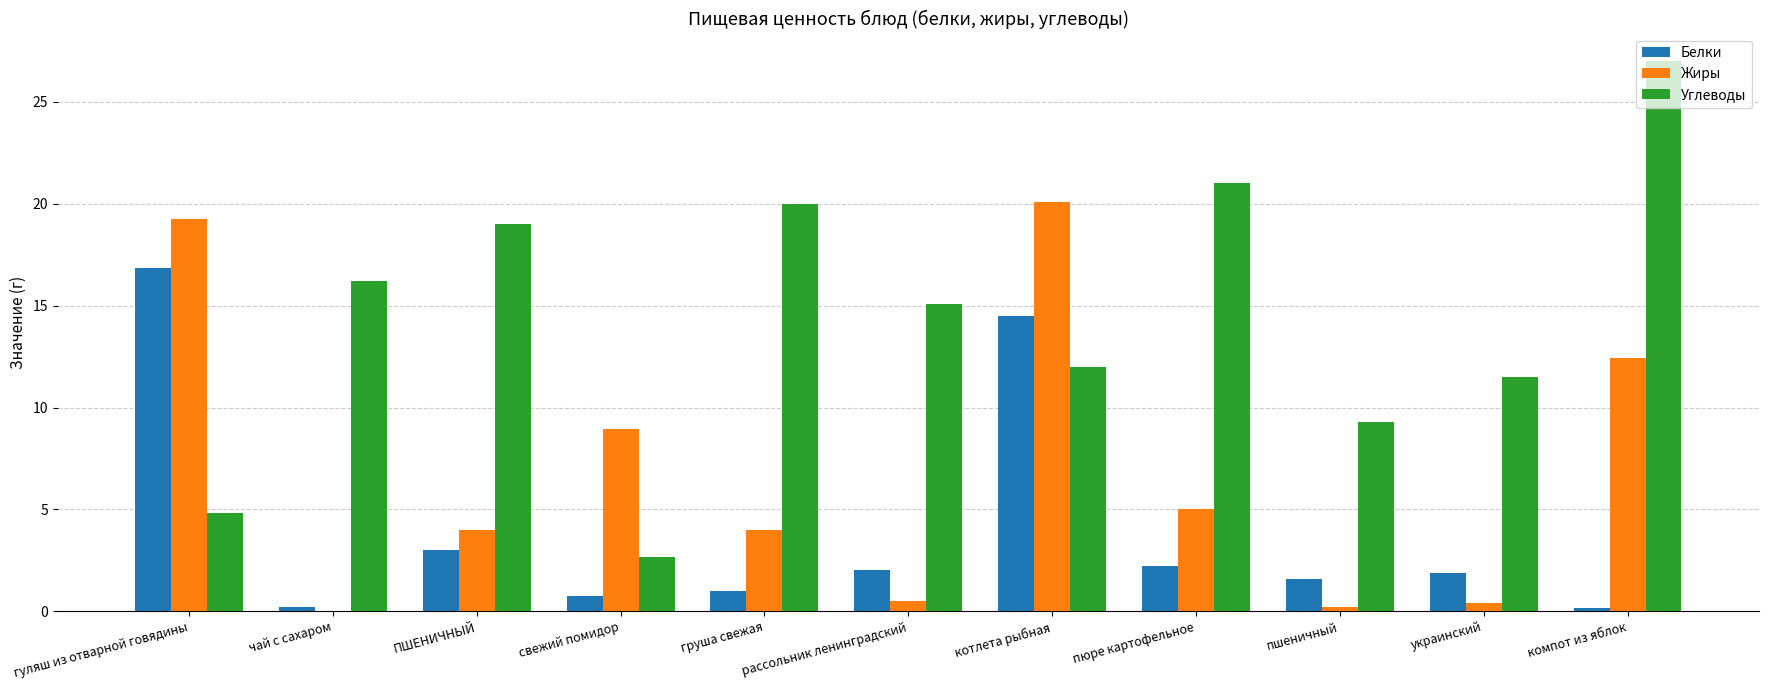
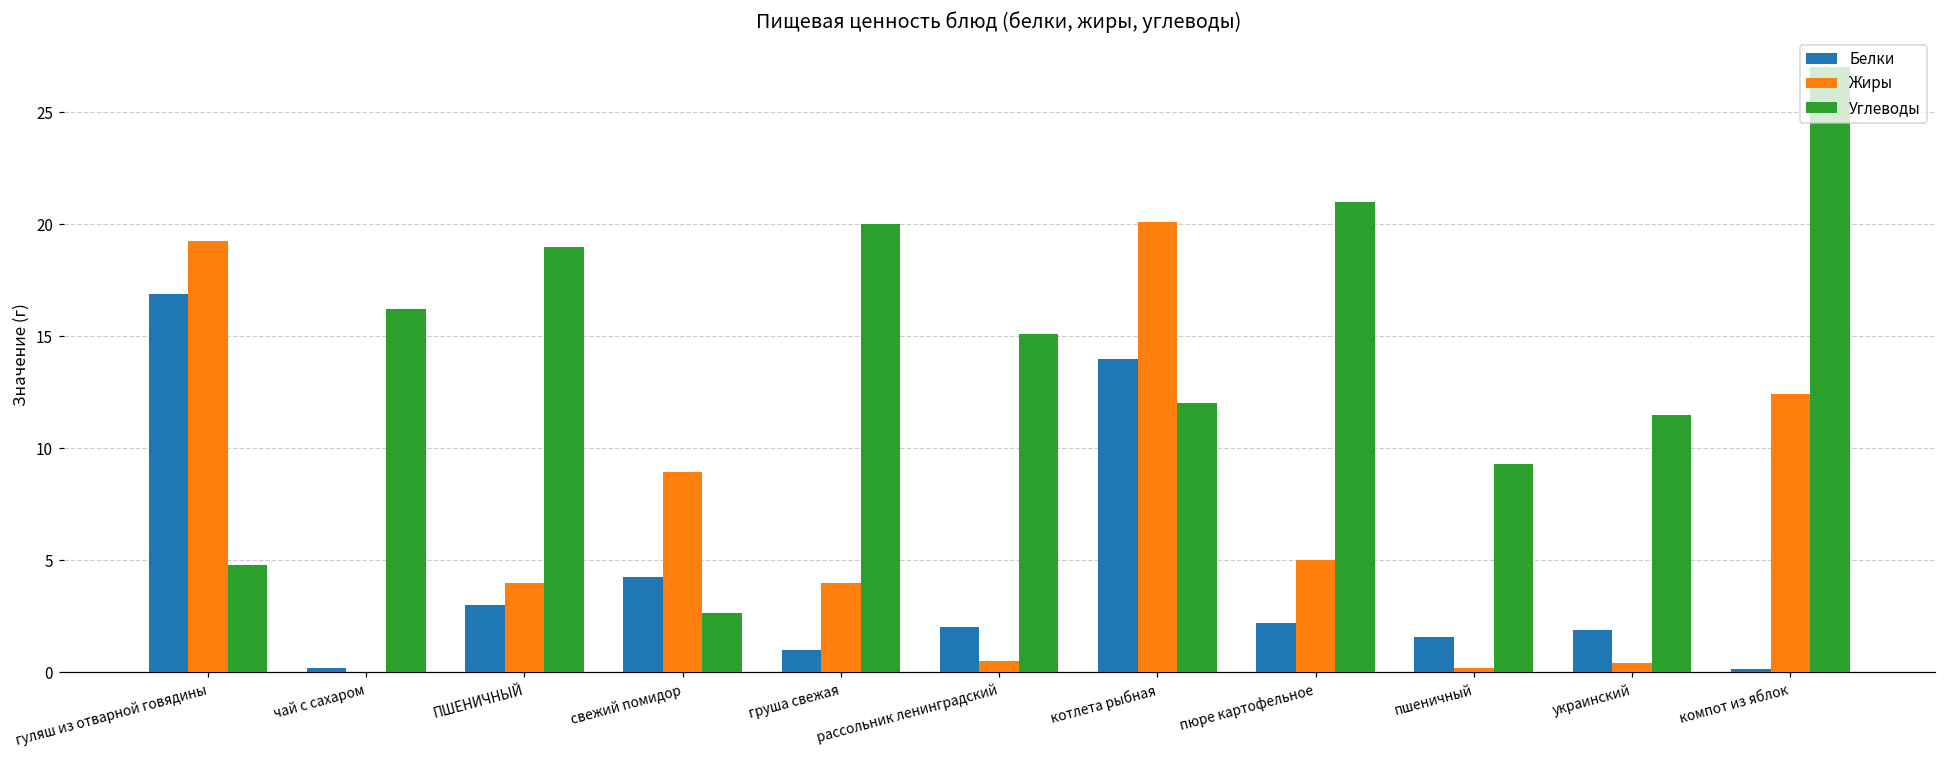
Белки, свежий помидор: 0.8 -> 4.3
Белки, котлета рыбная: 14.5 -> 14.0
